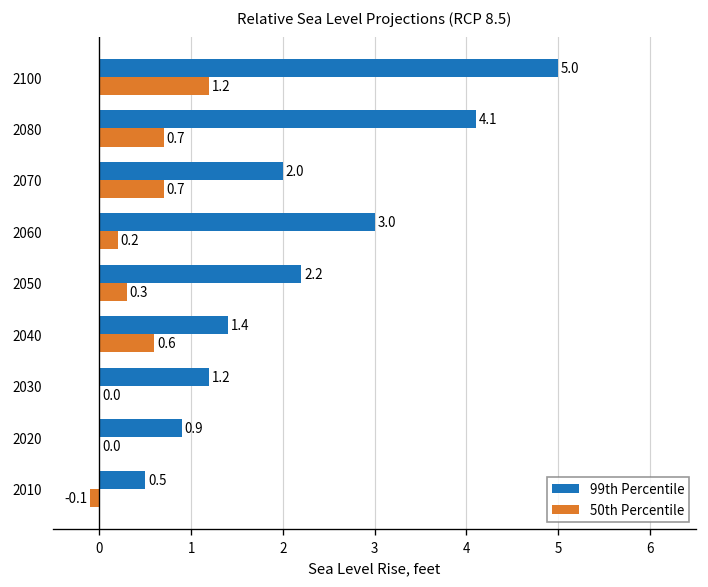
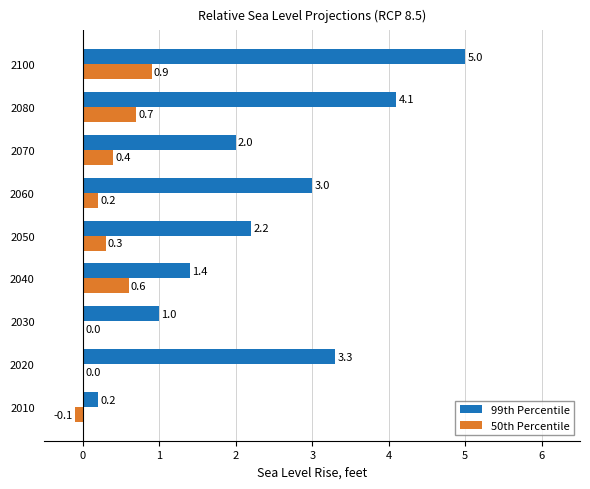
50th Percentile, 2100: 1.2 -> 0.9
50th Percentile, 2070: 0.7 -> 0.4
99th Percentile, 2030: 1.2 -> 1.0
99th Percentile, 2020: 0.9 -> 3.3
99th Percentile, 2010: 0.5 -> 0.2
